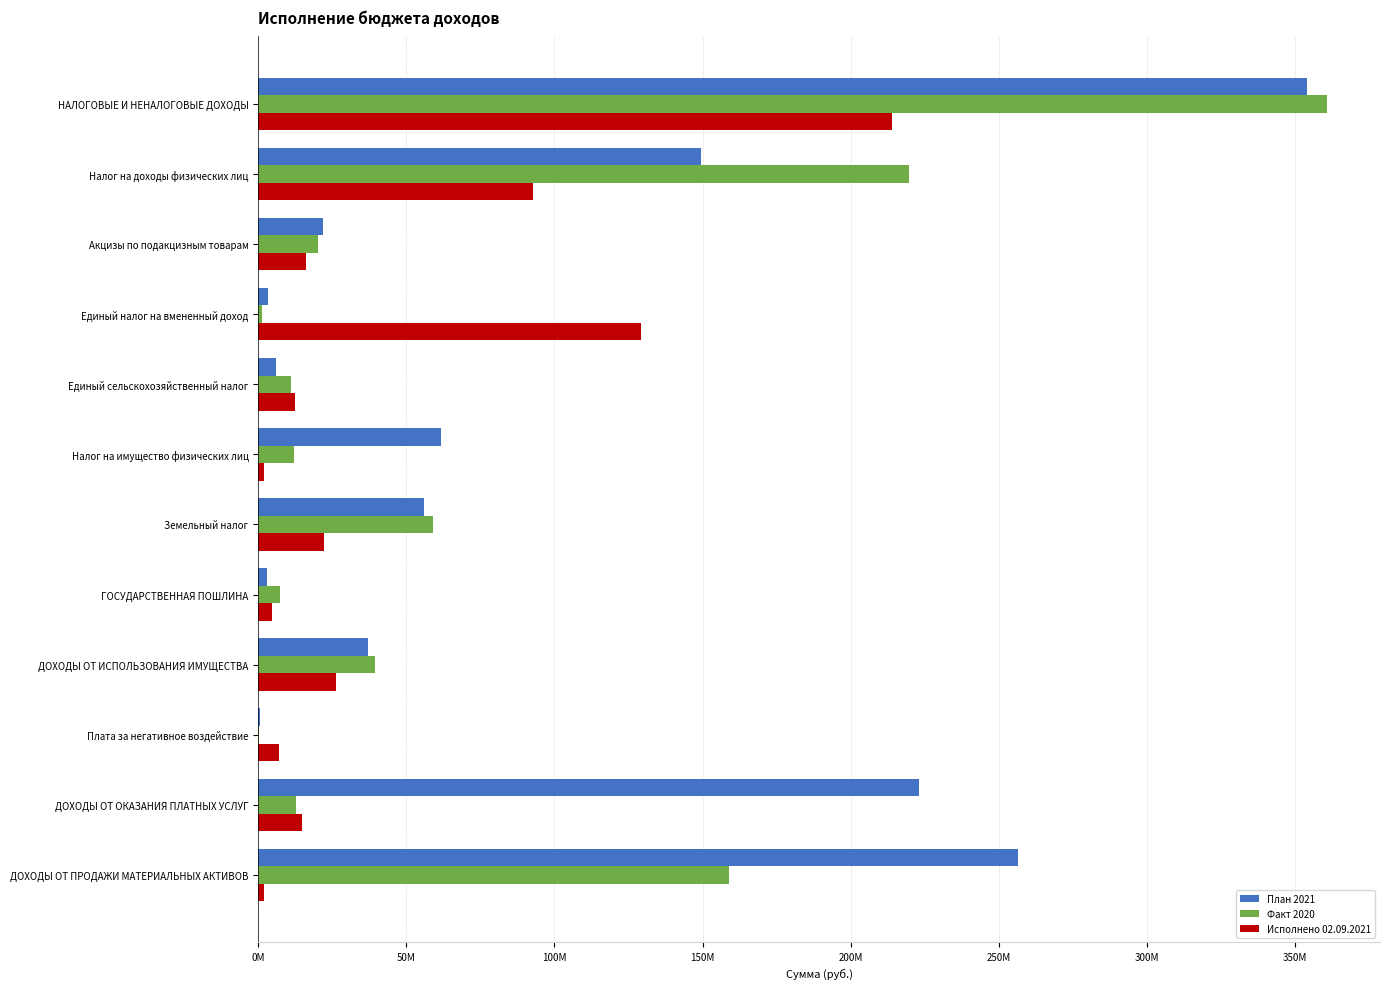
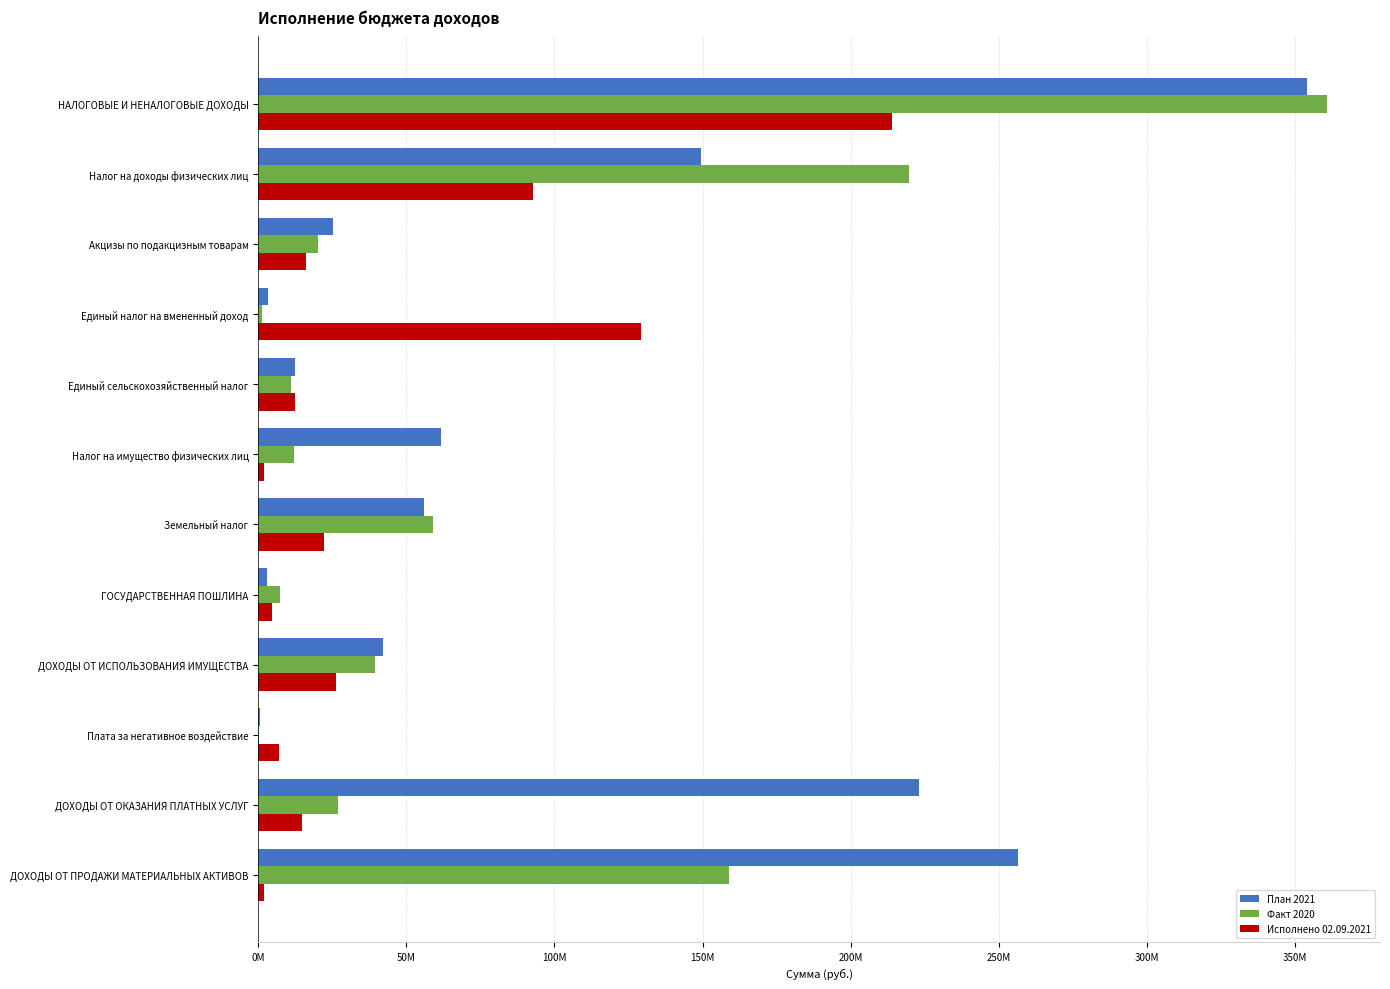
План 2021, Акцизы по подакцизным товарам: 22000000 -> 25000000
План 2021, Единый сельскохозяйственный налог: 6000000 -> 13000000
План 2021, ДОХОДЫ ОТ ИСПОЛЬЗОВАНИЯ ИМУЩЕСТВА: 37000000 -> 42000000
Факт 2020, ДОХОДЫ ОТ ОКАЗАНИЯ ПЛАТНЫХ УСЛУГ: 13000000 -> 27000000
